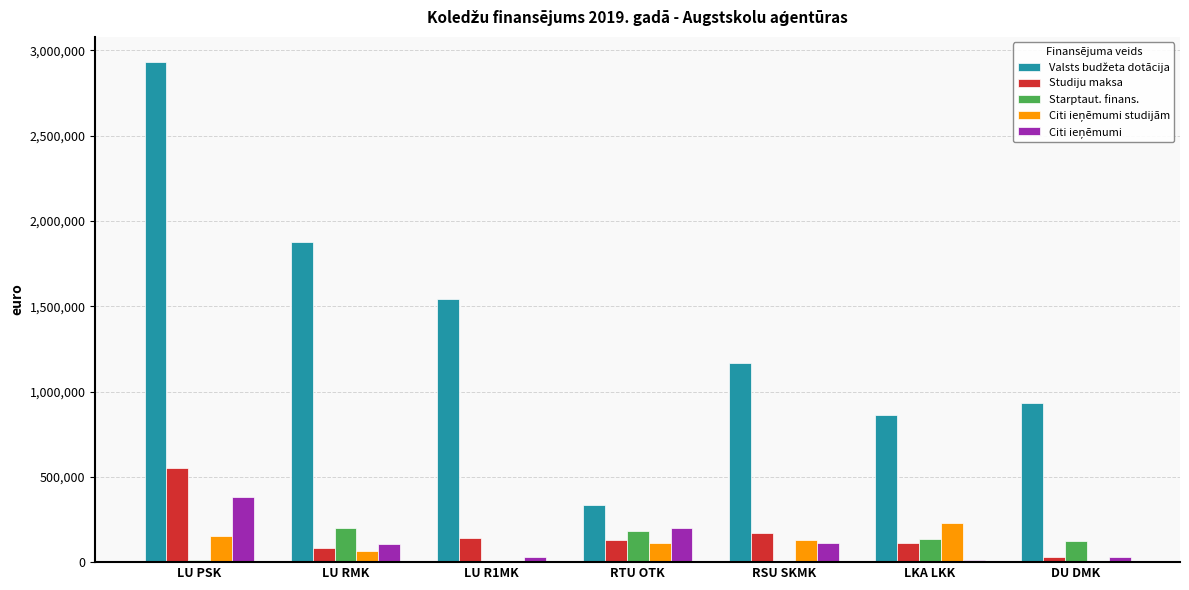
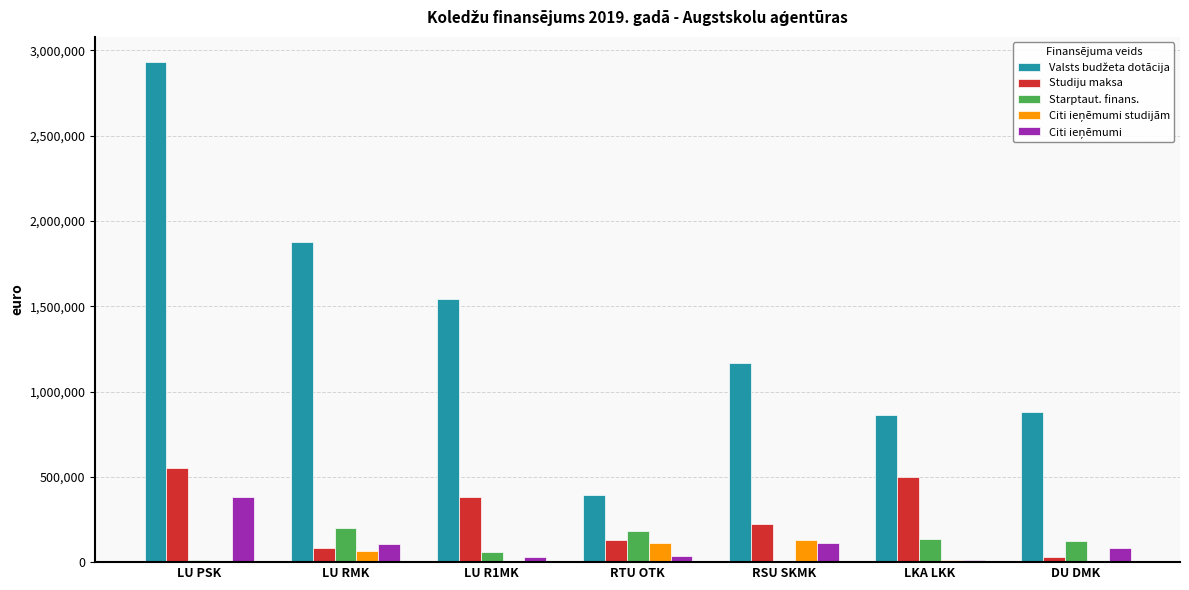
Citi ieņēmumi studijām, LU PSK: 150,000 -> 0
Studiju maksa, LU R1MK: 140,000 -> 380,000
Starptaut. finans., LU R1MK: 0 -> 60,000
Valsts budžeta dotācija, RTU OTK: 340,000 -> 390,000
Citi ieņēmumi, RTU OTK: 200,000 -> 40,000
Studiju maksa, RSU SKMK: 170,000 -> 220,000
Studiju maksa, LKA LKK: 110,000 -> 500,000
Citi ieņēmumi studijām, LKA LKK: 230,000 -> 10,000
Valsts budžeta dotācija, DU DMK: 930,000 -> 880,000
Citi ieņēmumi, DU DMK: 30,000 -> 80,000
